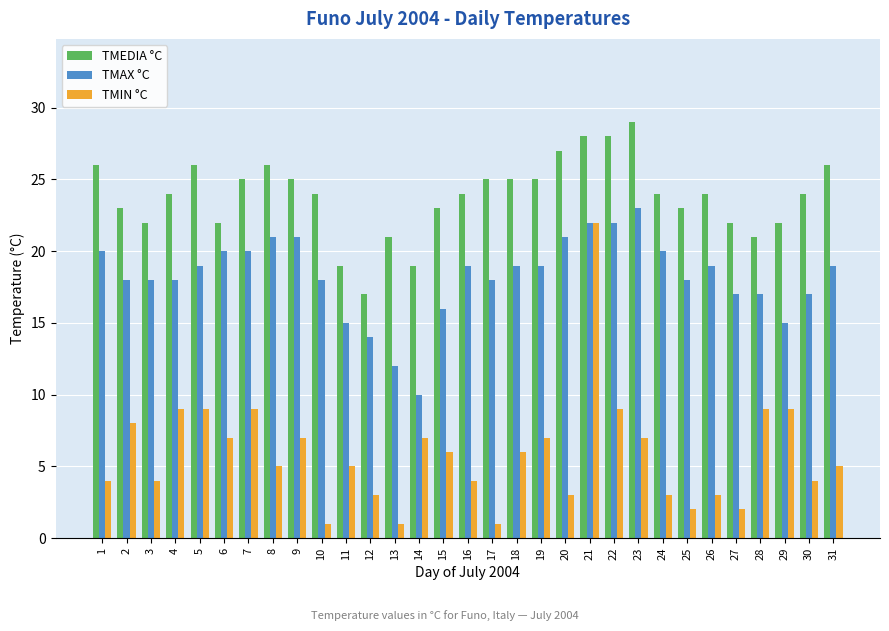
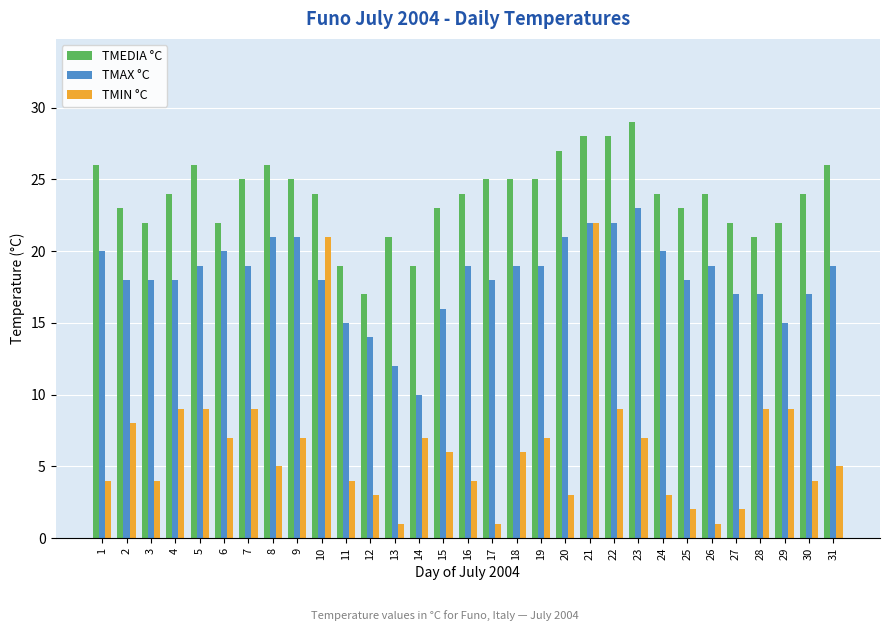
TMAX °C, 7: 20 -> 19
TMIN °C, 10: 1 -> 21
TMIN °C, 11: 5 -> 4
TMIN °C, 26: 3 -> 1
